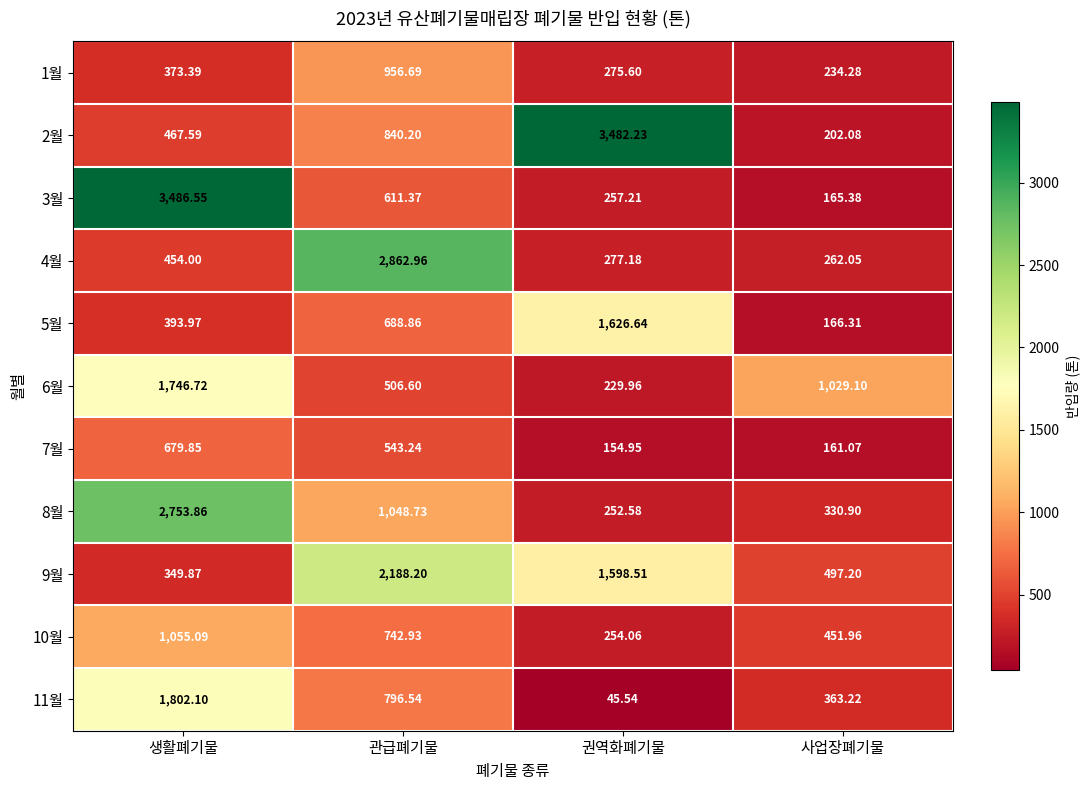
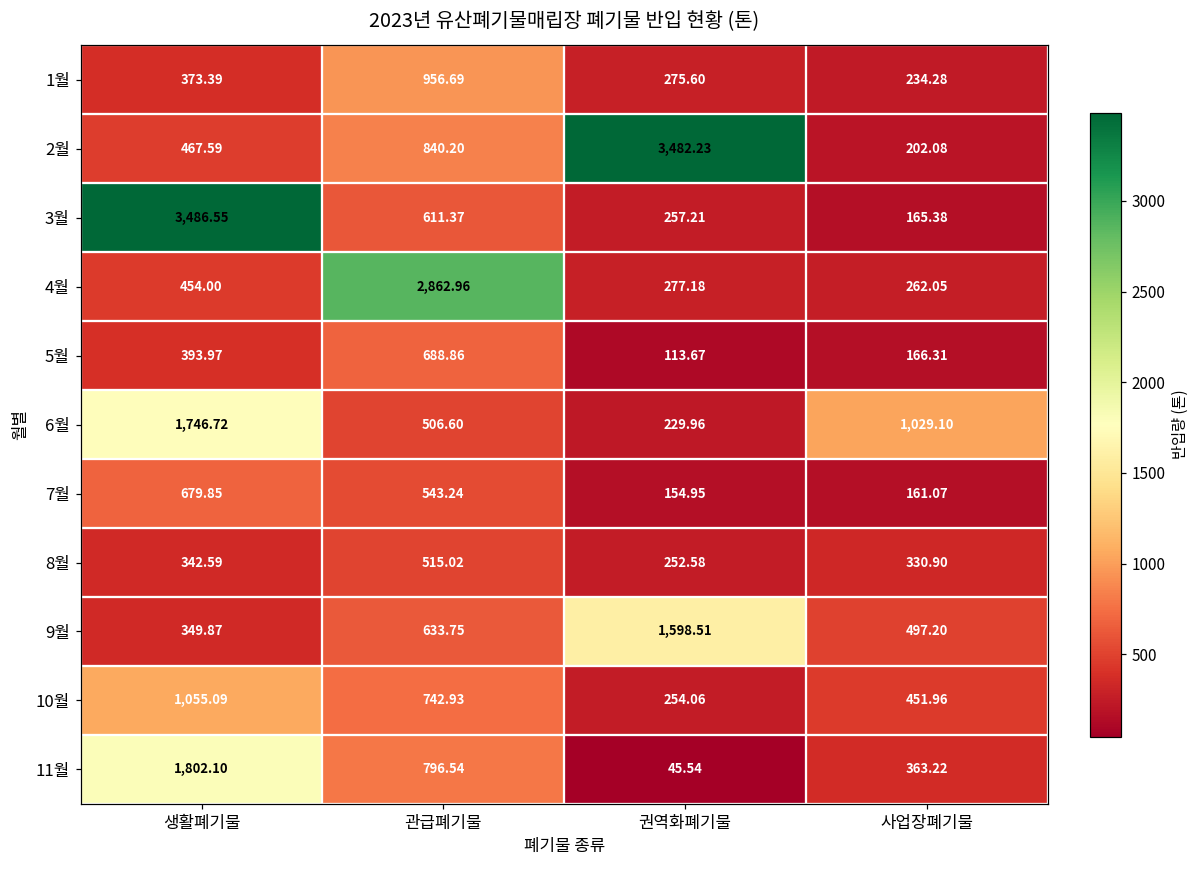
5월, 권역화폐기물: 1,626.64 -> 113.67
8월, 생활폐기물: 2,753.86 -> 342.59
8월, 관급폐기물: 1,048.73 -> 515.02
9월, 관급폐기물: 2,188.20 -> 633.75
